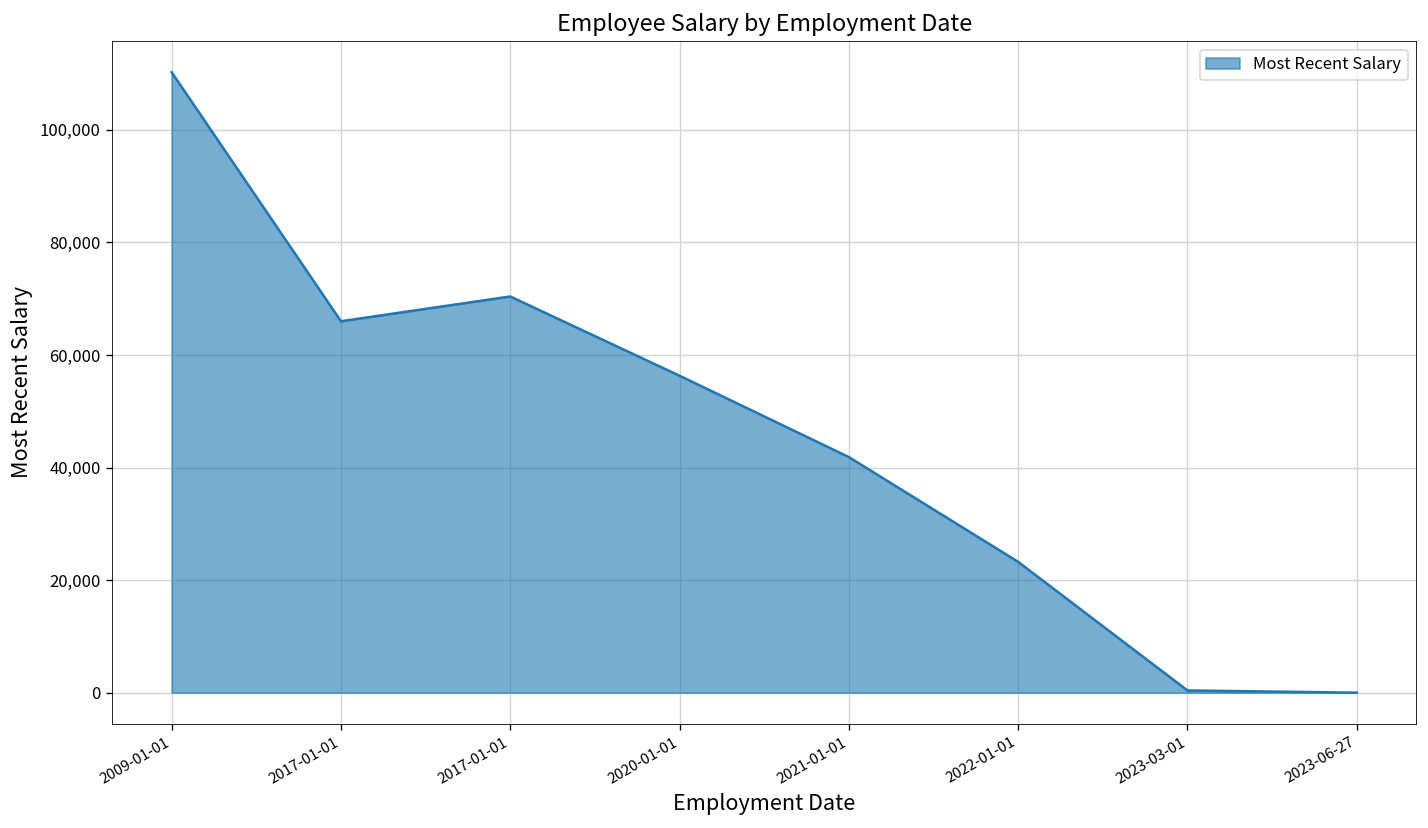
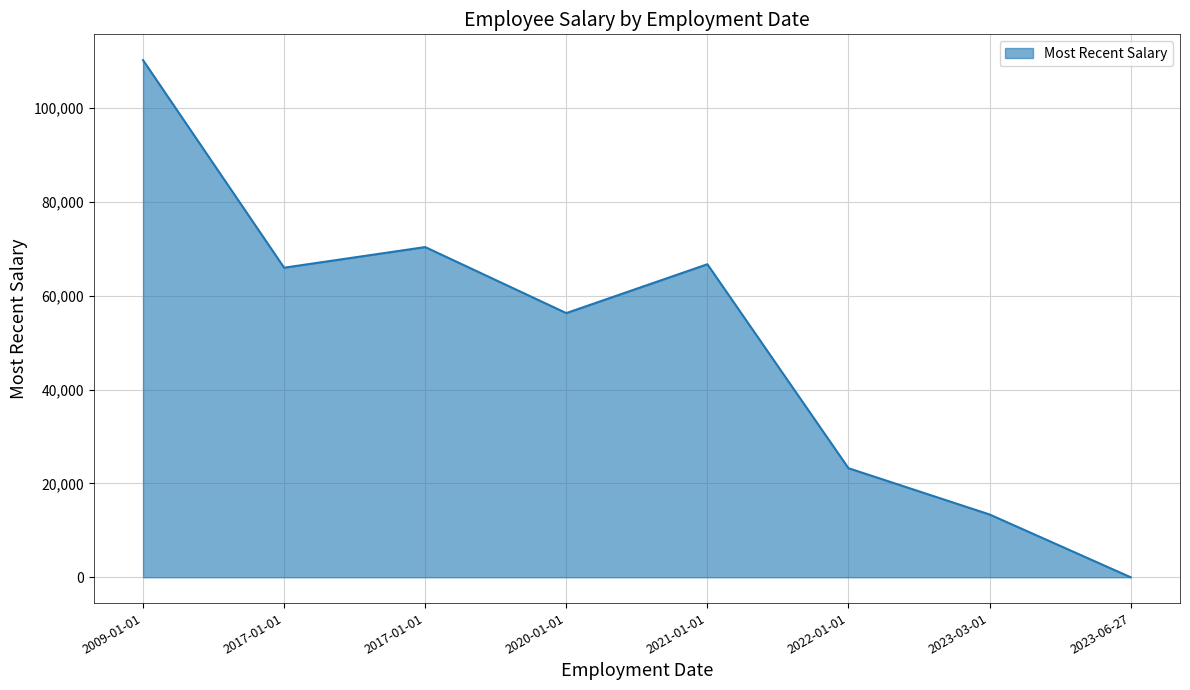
2021-01-01: 42,000 -> 67,000
2023-03-01: 0 -> 13,000
